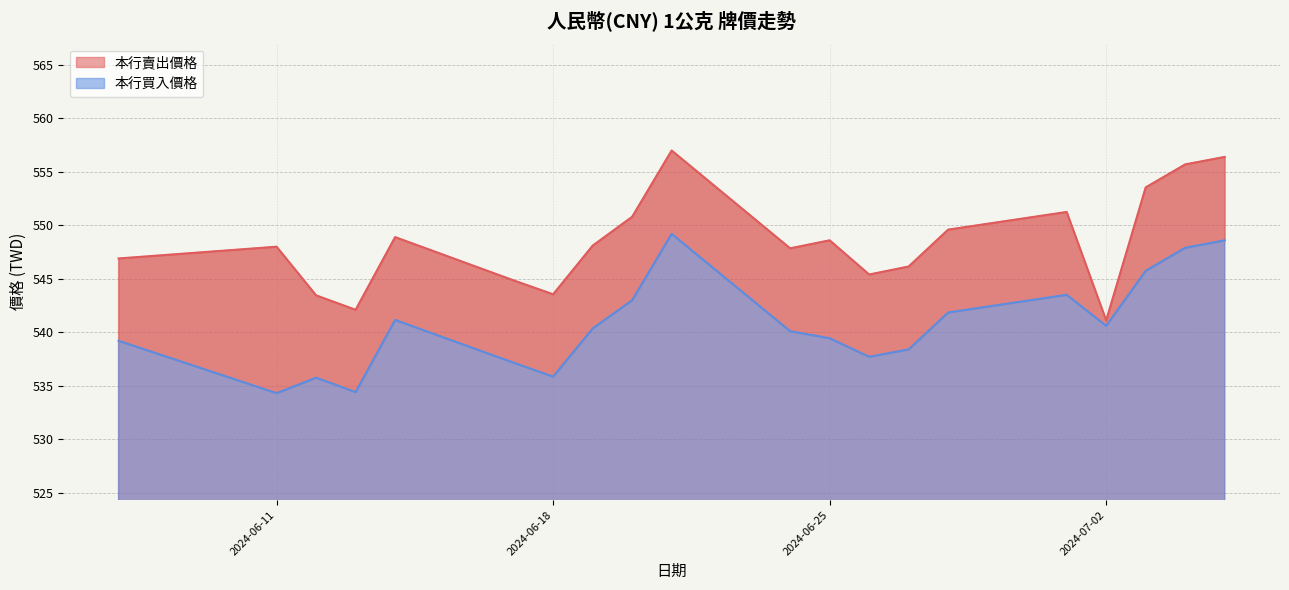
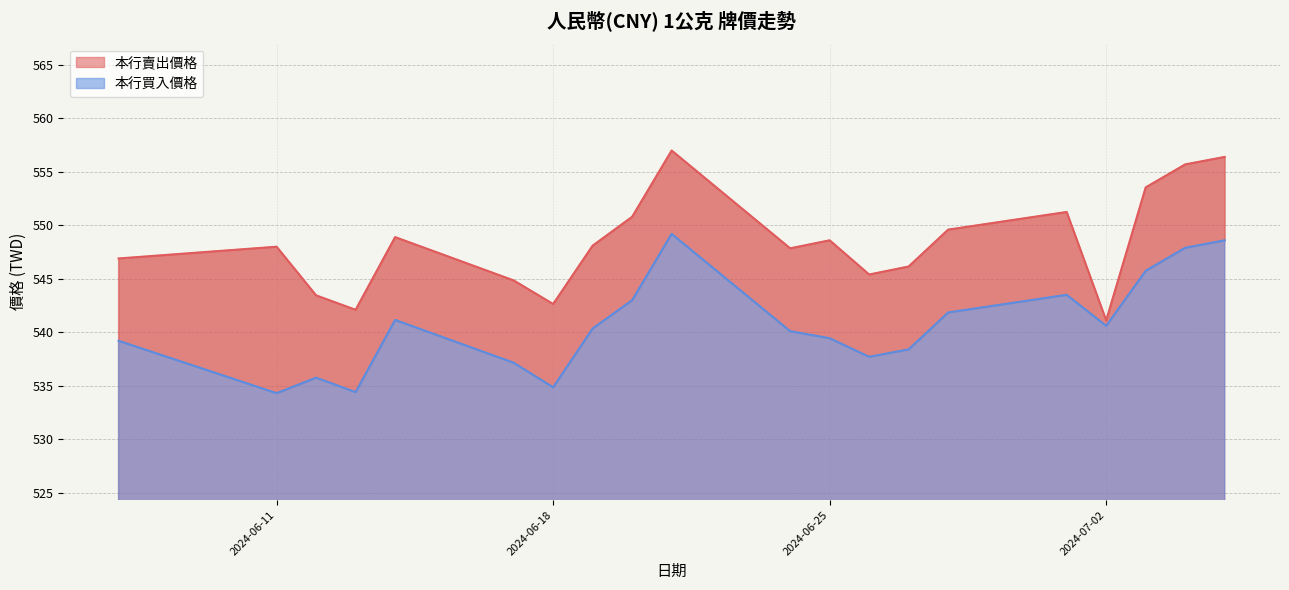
本行賣出價格, 2024-06-18: 543.6 -> 542.6
本行買入價格, 2024-06-18: 535.9 -> 534.9
